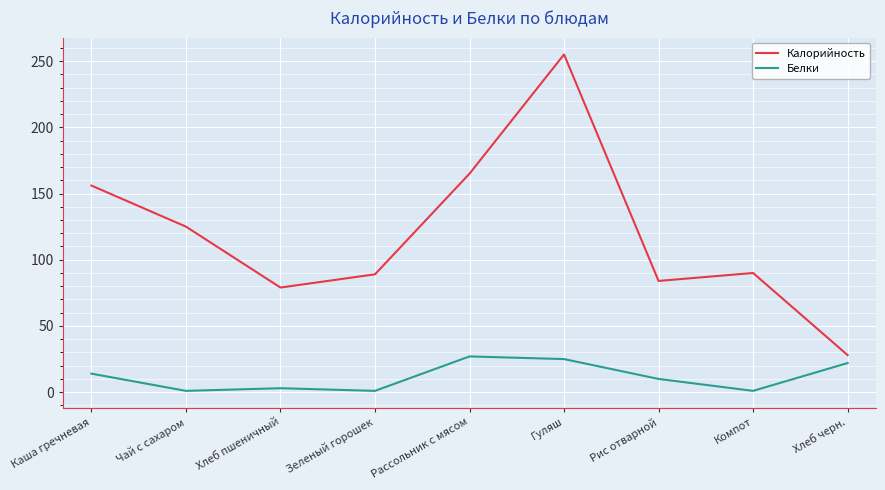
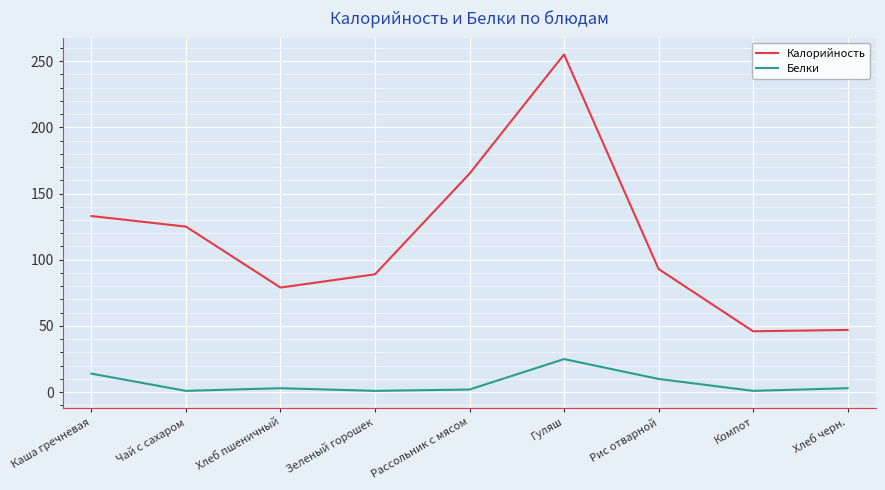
Калорийность, Каша гречневая: 156 -> 133
Белки, Рассольник с мясом: 27 -> 2
Калорийность, Рис отварной: 84 -> 93
Калорийность, Компот: 90 -> 46
Калорийность, Хлеб черн.: 28 -> 47
Белки, Хлеб черн.: 22 -> 3
